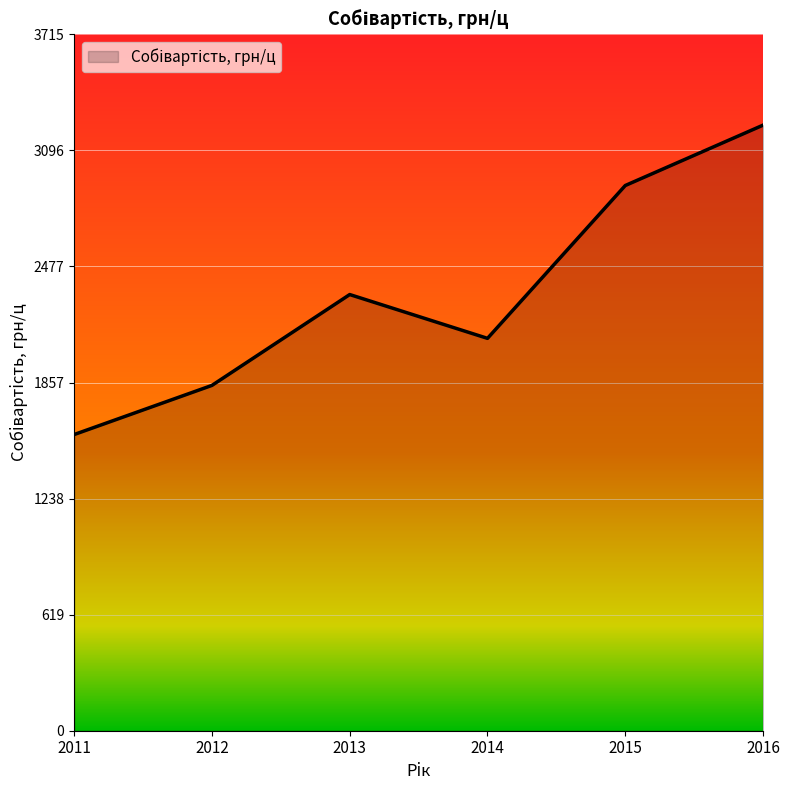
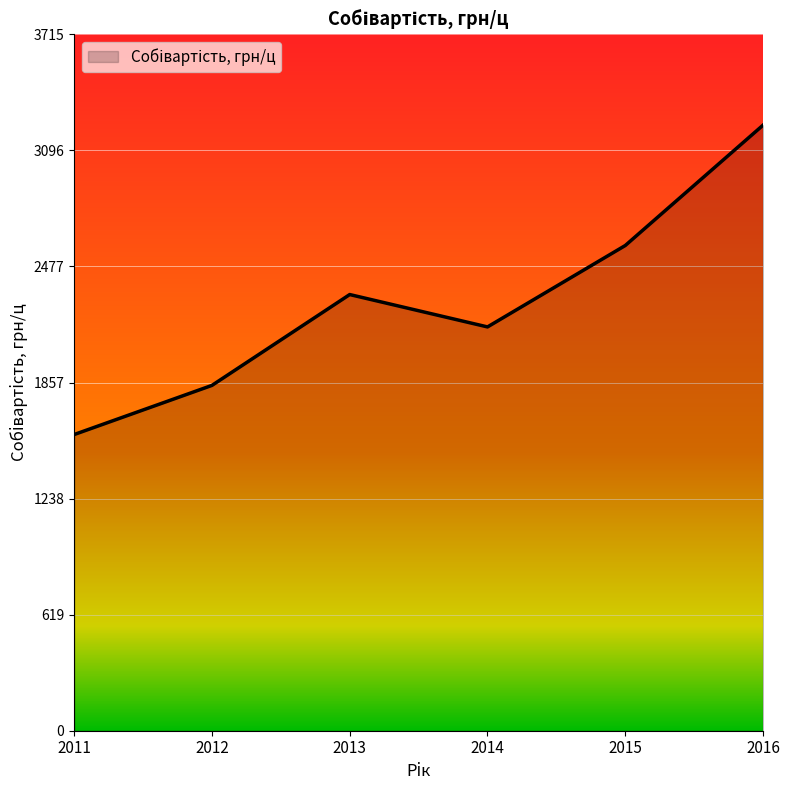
2014: 2090 -> 2150
2015: 2910 -> 2590
